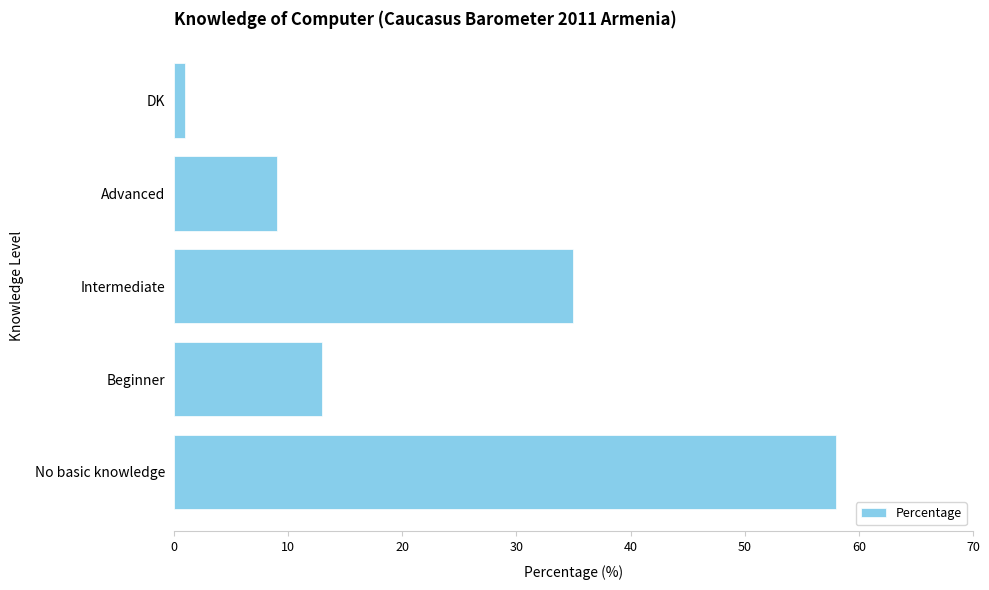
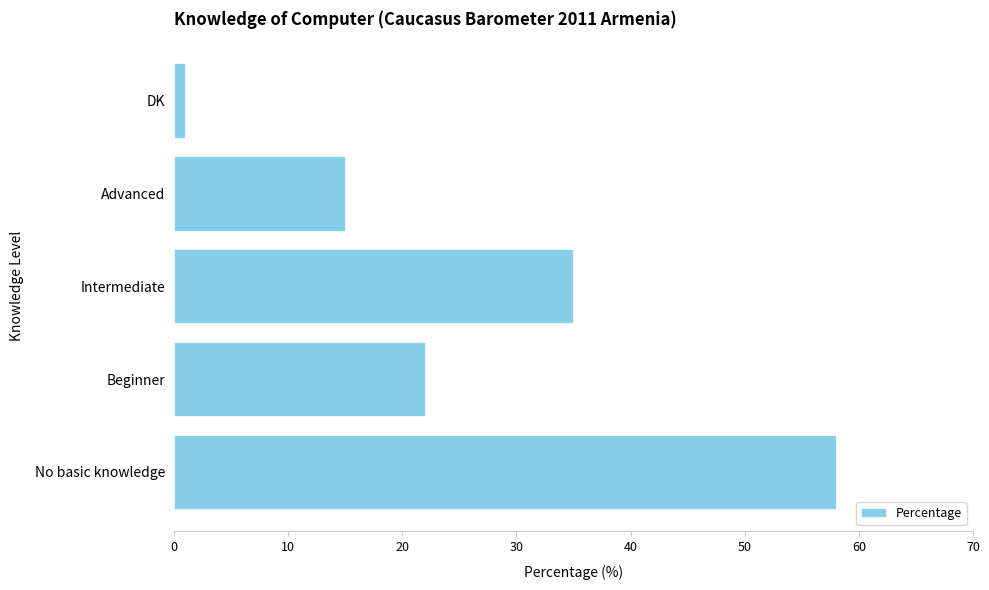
Advanced: 9 -> 15
Beginner: 13 -> 22
